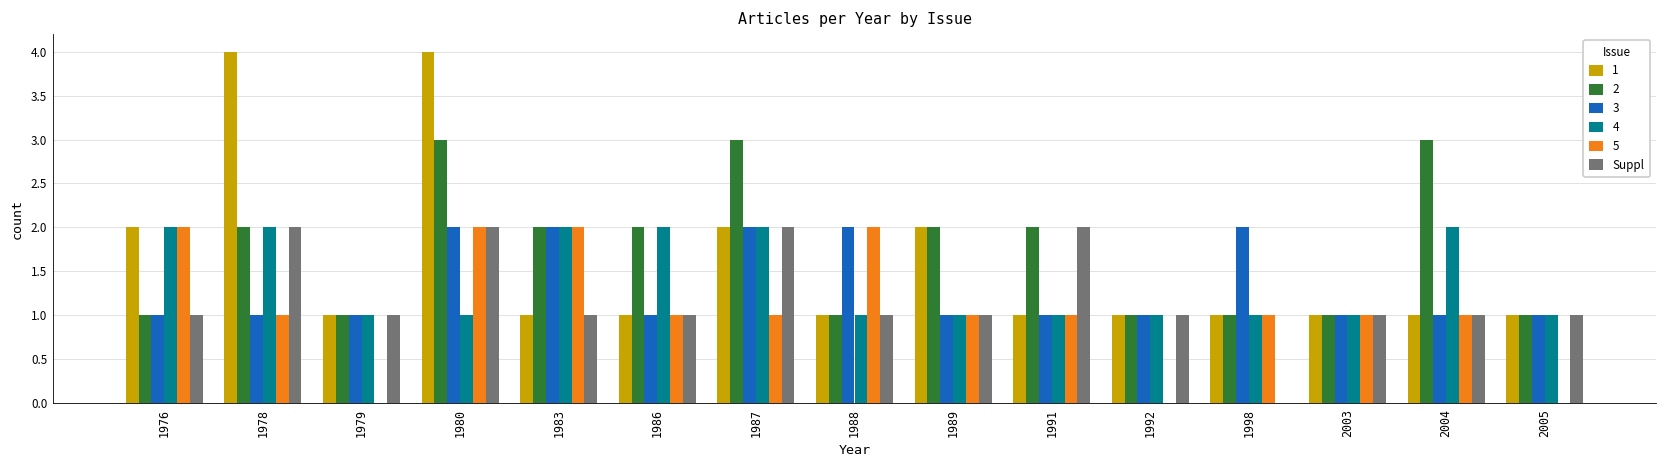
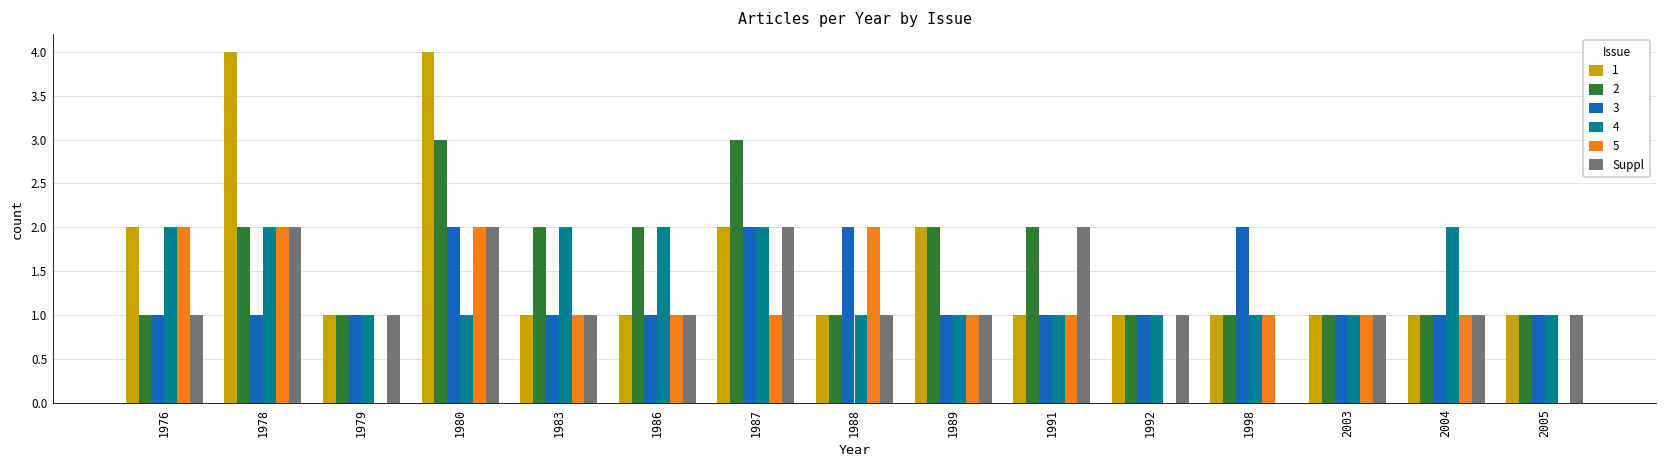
5, 1978: 1 -> 2
3, 1983: 2 -> 1
5, 1983: 2 -> 1
2, 2004: 3 -> 1
